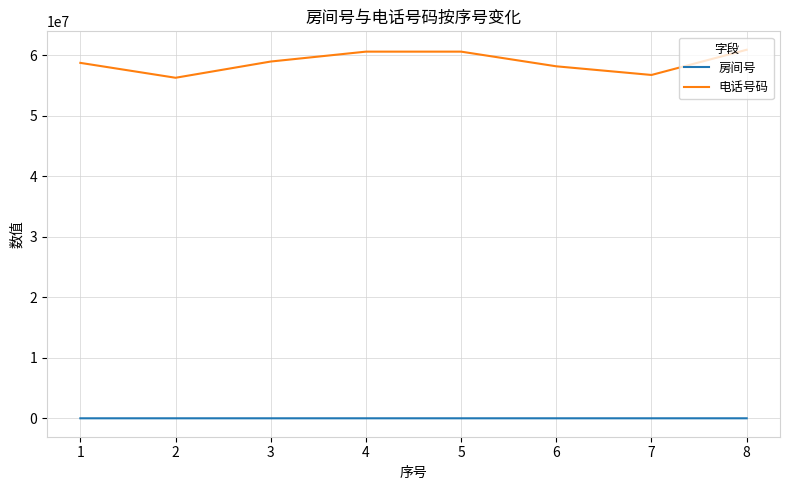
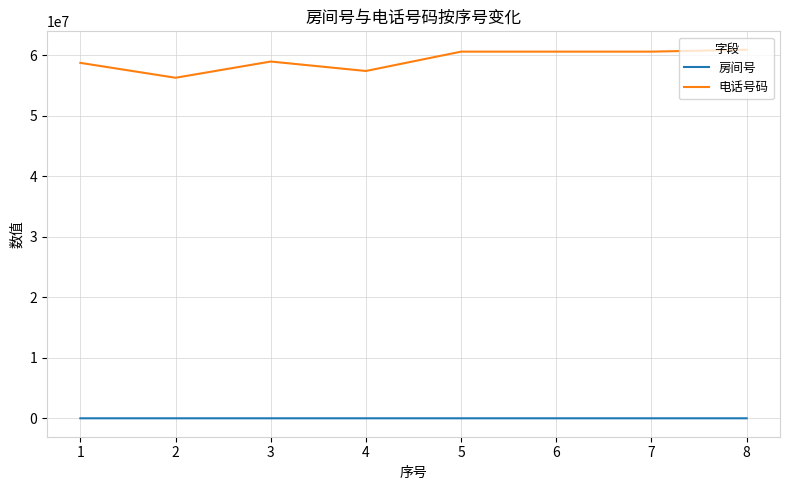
电话号码, 4: 61000000 -> 57000000
电话号码, 6: 58000000 -> 61000000
电话号码, 7: 57000000 -> 61000000
